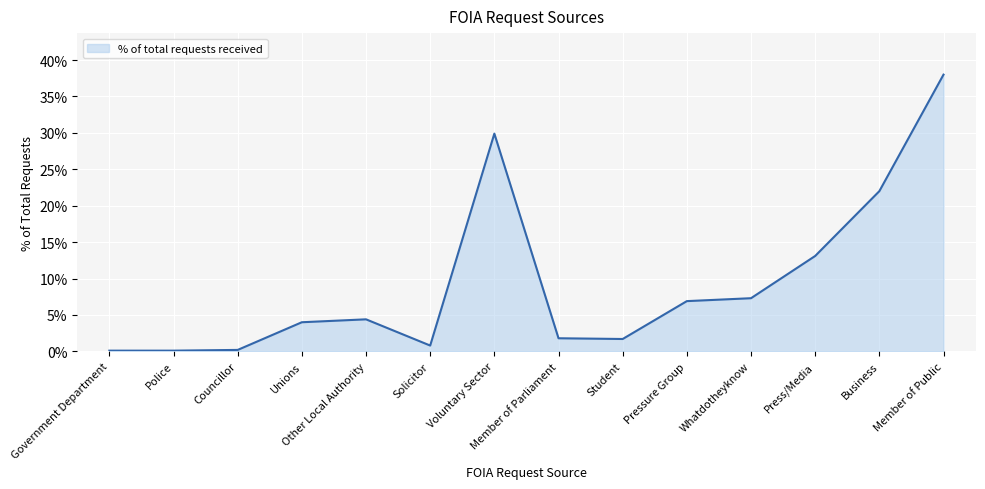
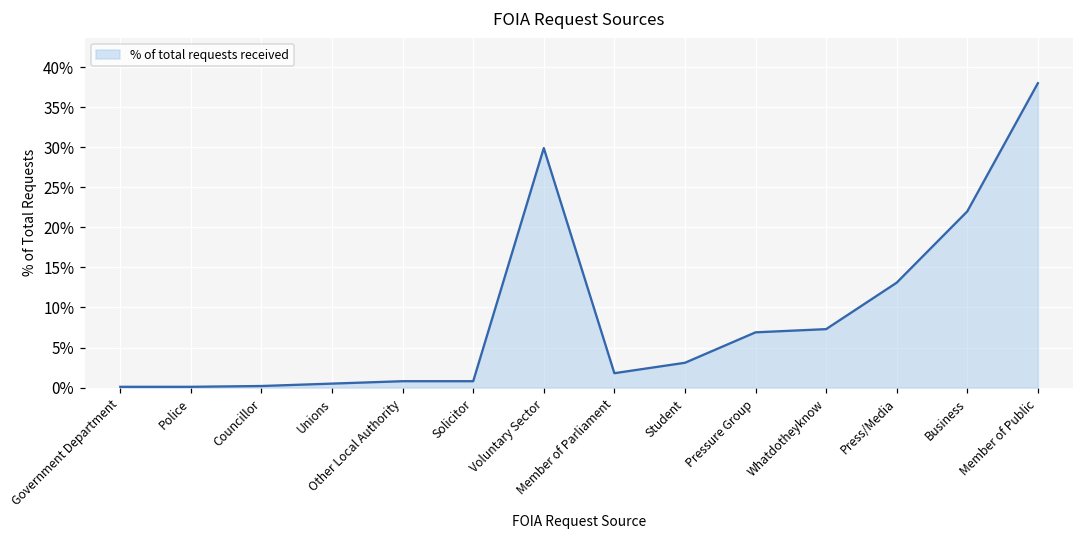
Unions: 4% -> 1%
Other Local Authority: 4% -> 1%
Student: 2% -> 3%
